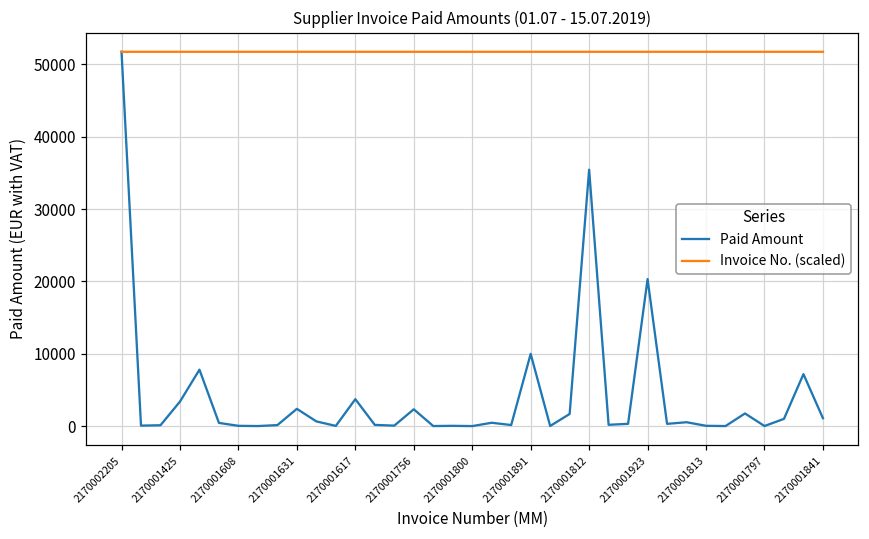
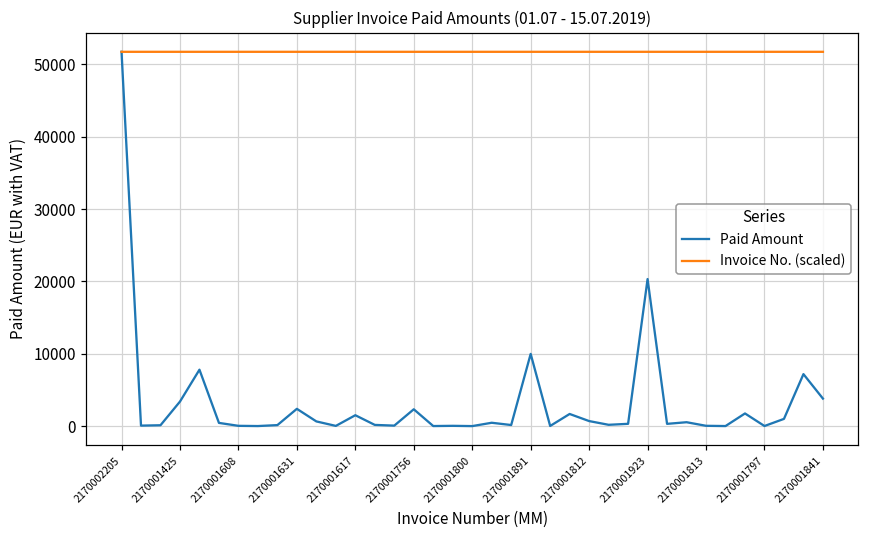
Paid Amount, 2170001617: 4000 -> 2000
Paid Amount, 2170001812: 35000 -> 1000
Paid Amount, 2170001841: 1000 -> 4000
